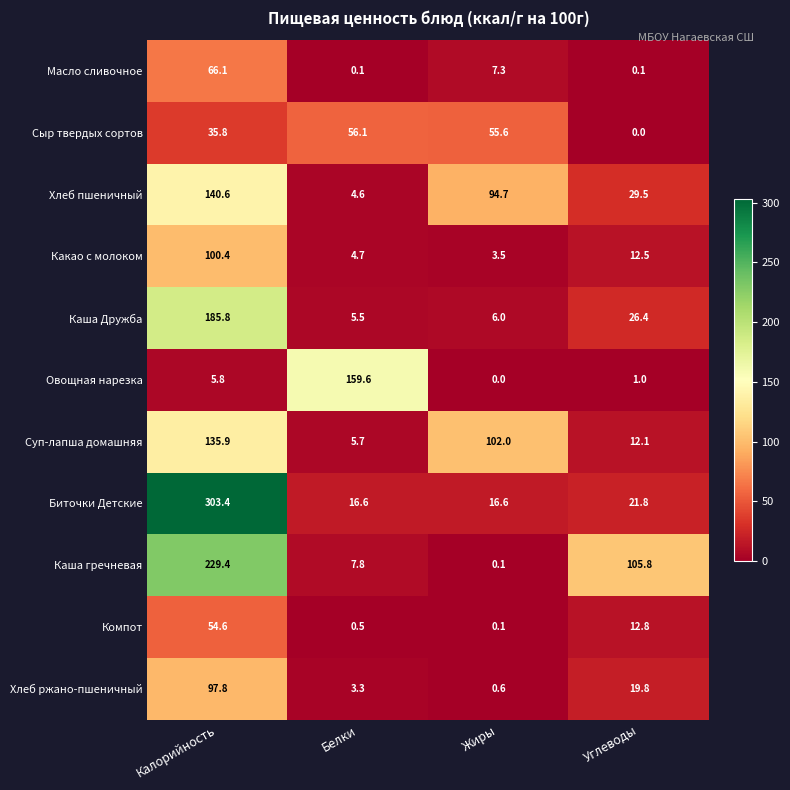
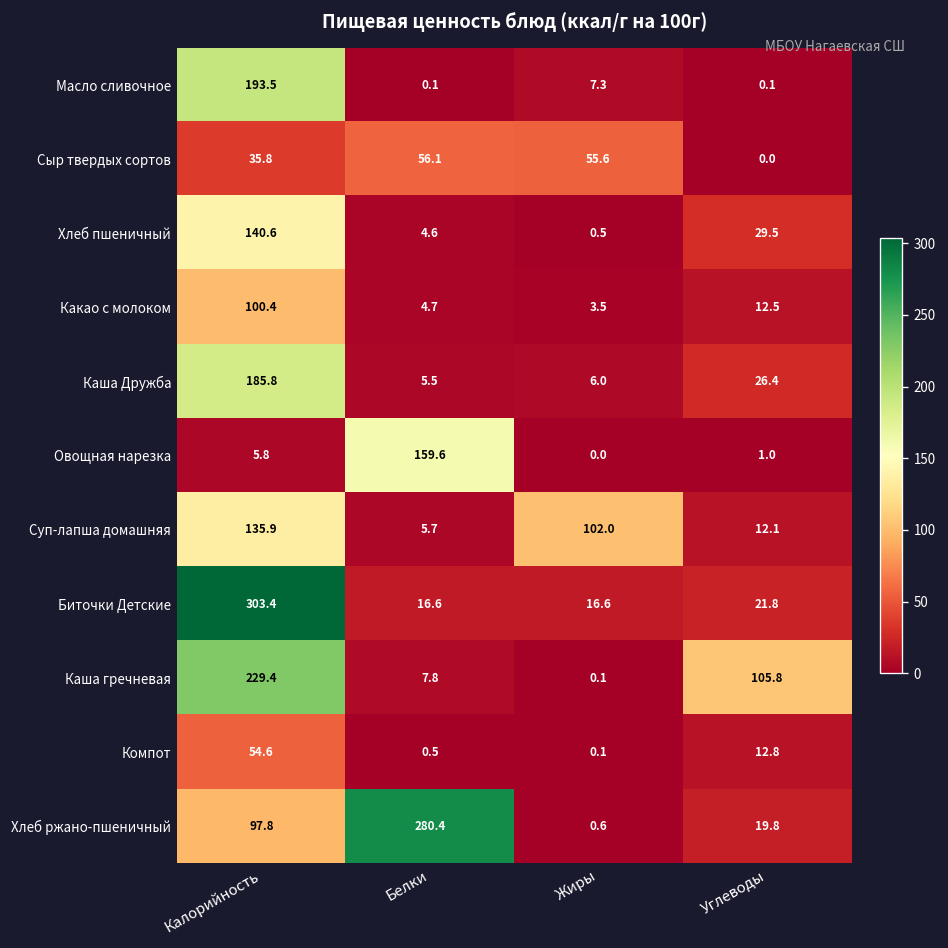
Масло сливочное, Калорийность: 66.1 -> 193.5
Хлеб пшеничный, Жиры: 94.7 -> 0.5
Хлеб ржано-пшеничный, Белки: 3.3 -> 280.4
